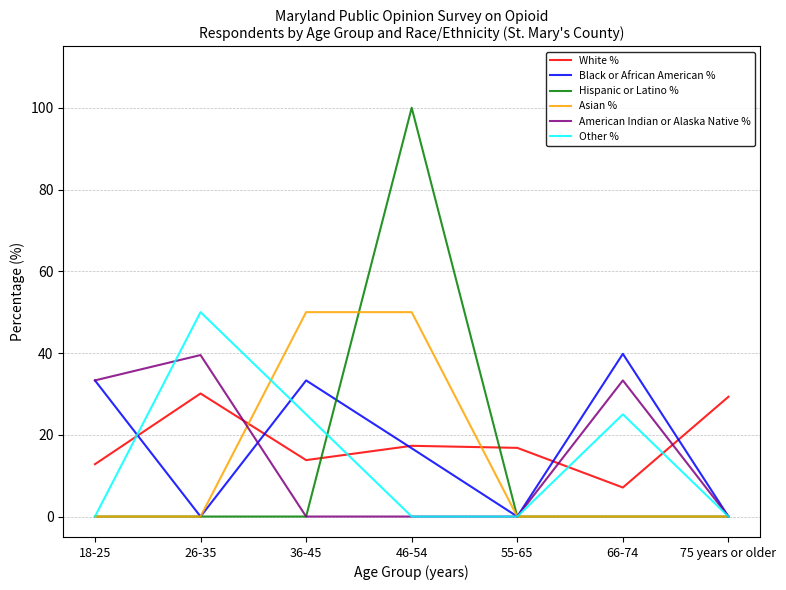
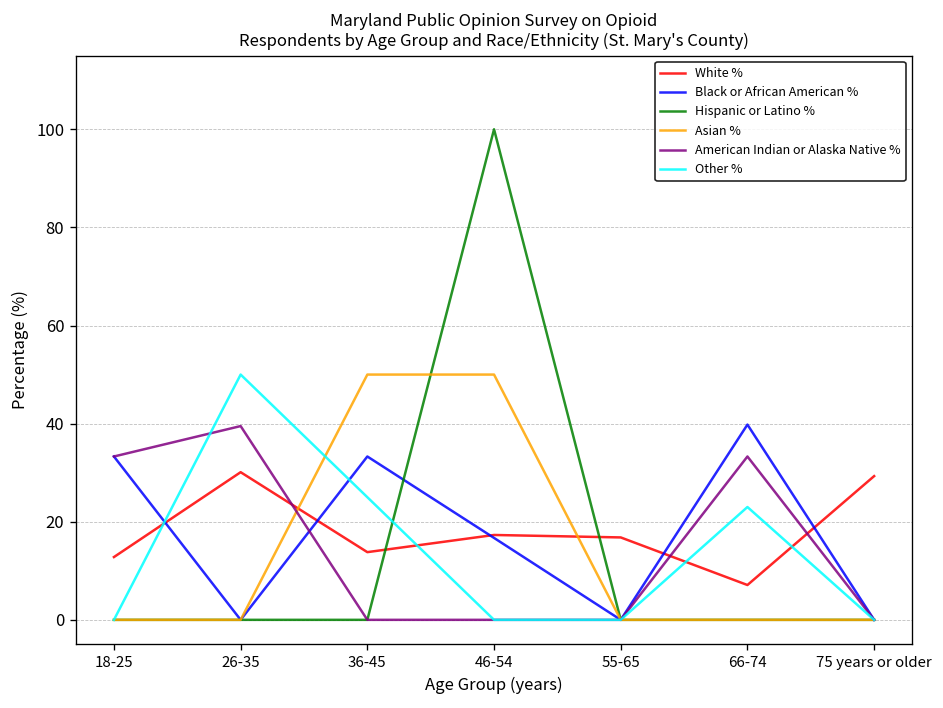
Other %, 66-74: 25 -> 23
